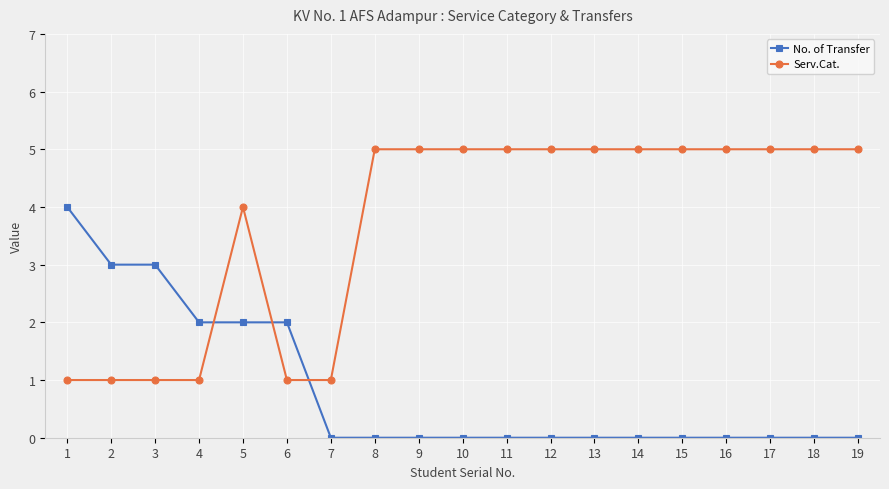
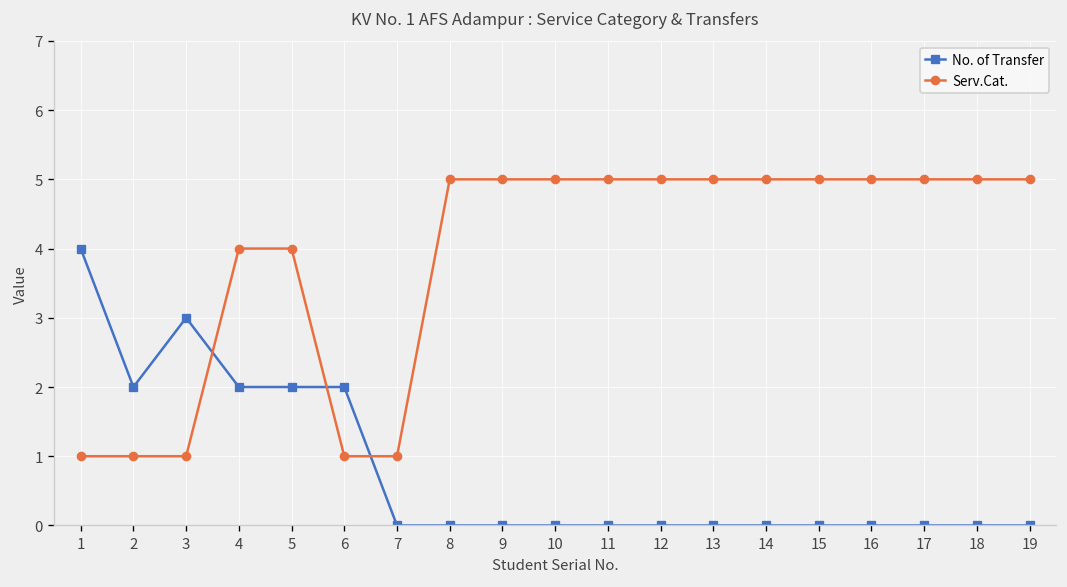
No. of Transfer, 2: 3 -> 2
Serv.Cat., 4: 1 -> 4
